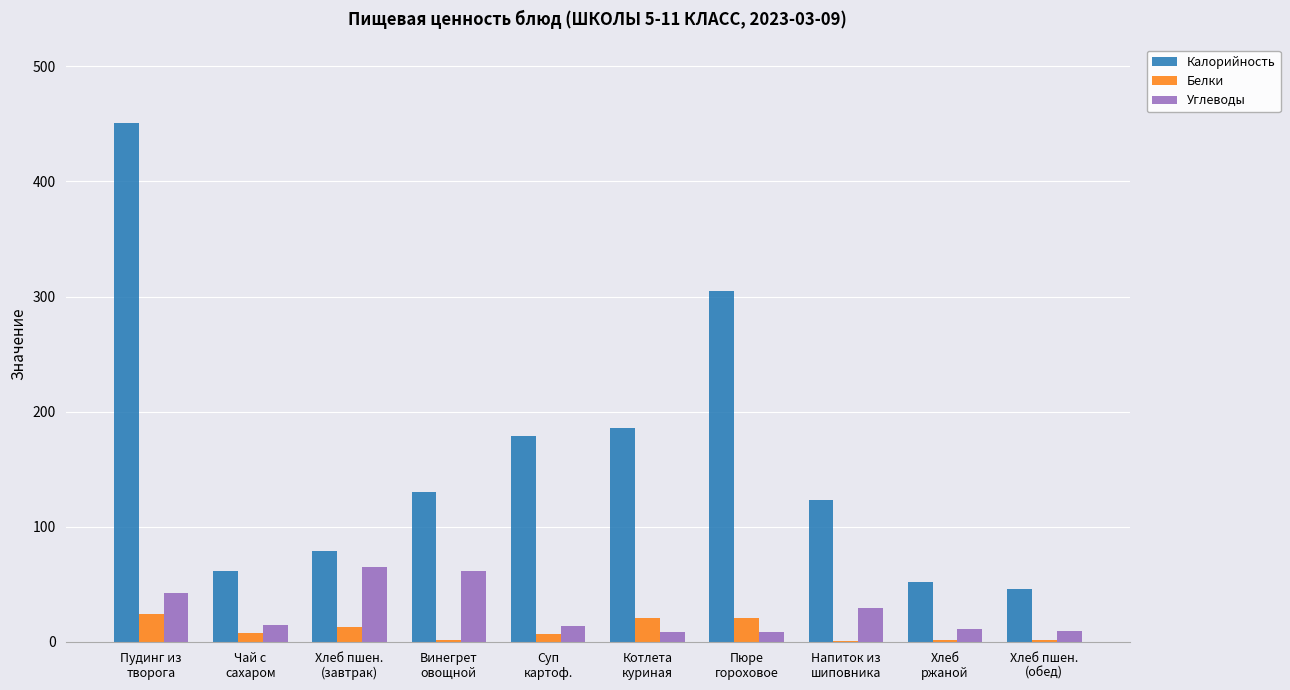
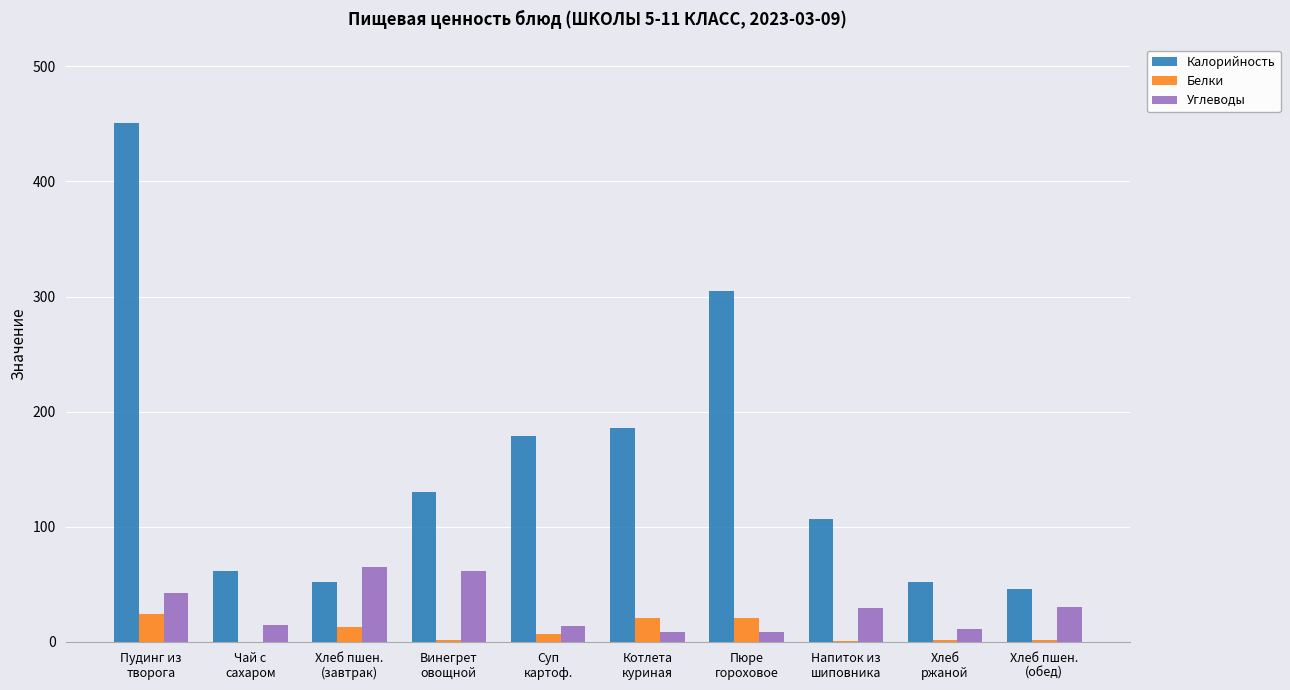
Белки, Чай с сахаром: 7 -> 0
Калорийность, Хлеб пшен. (завтрак): 79 -> 52
Калорийность, Напиток из шиповника: 124 -> 107
Углеводы, Хлеб пшен. (обед): 10 -> 31
